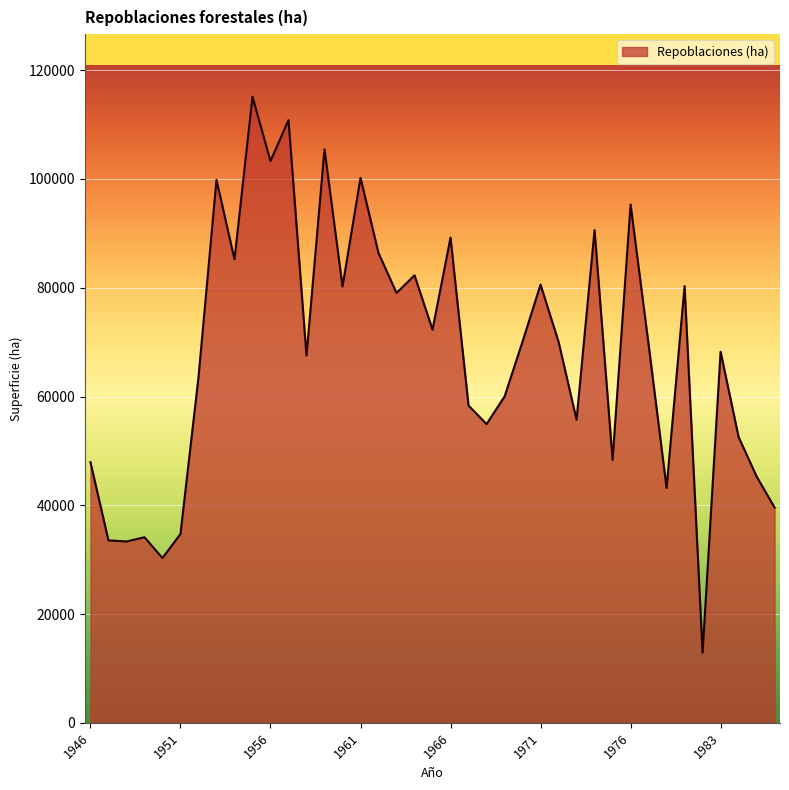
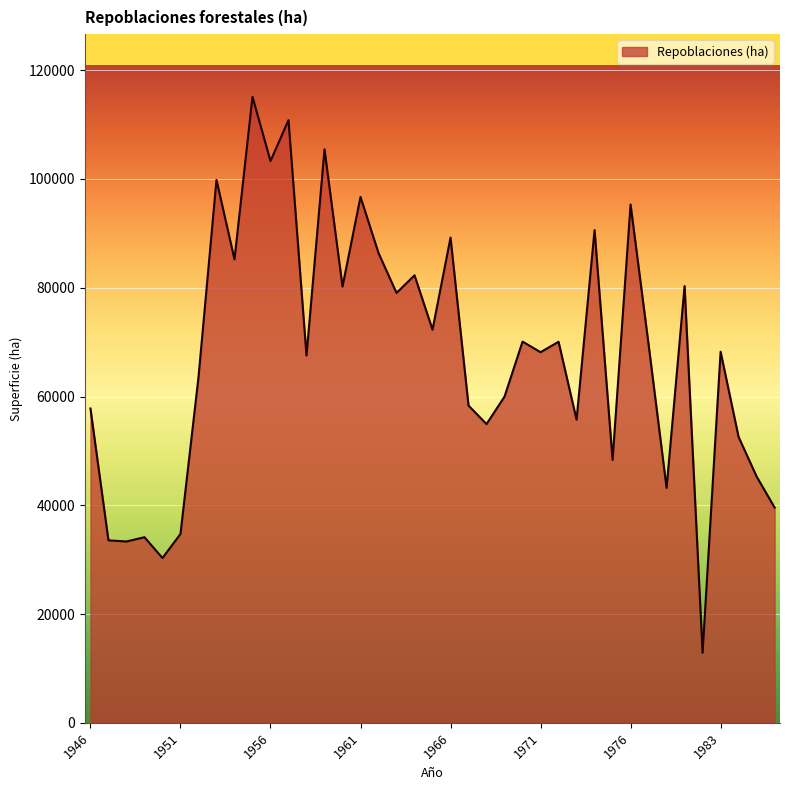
1946: 48000 -> 58000
1961: 100000 -> 97000
1971: 81000 -> 68000
